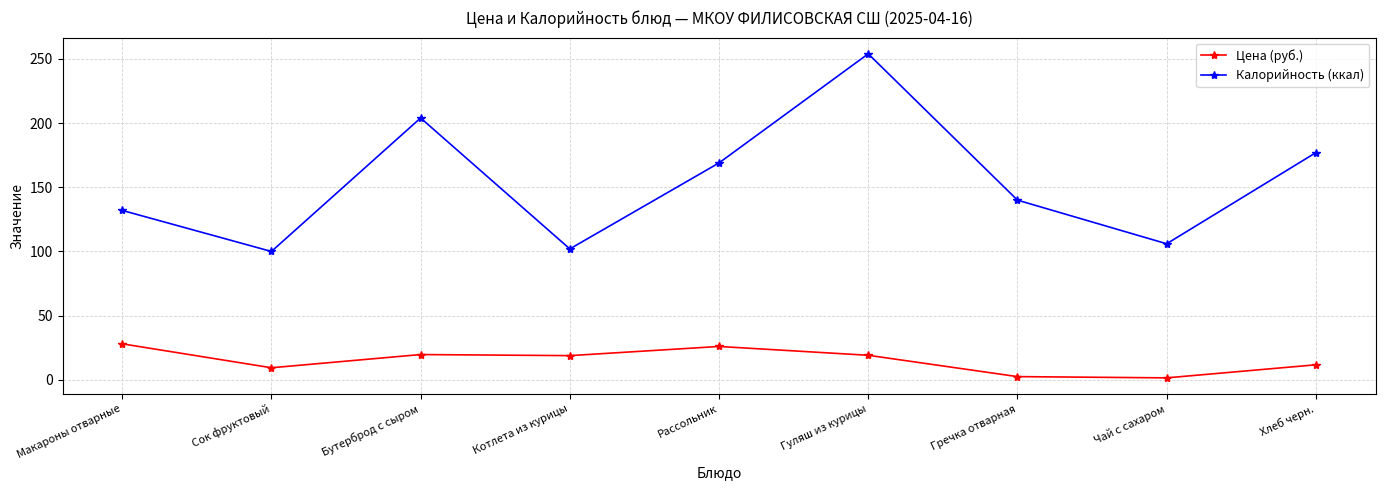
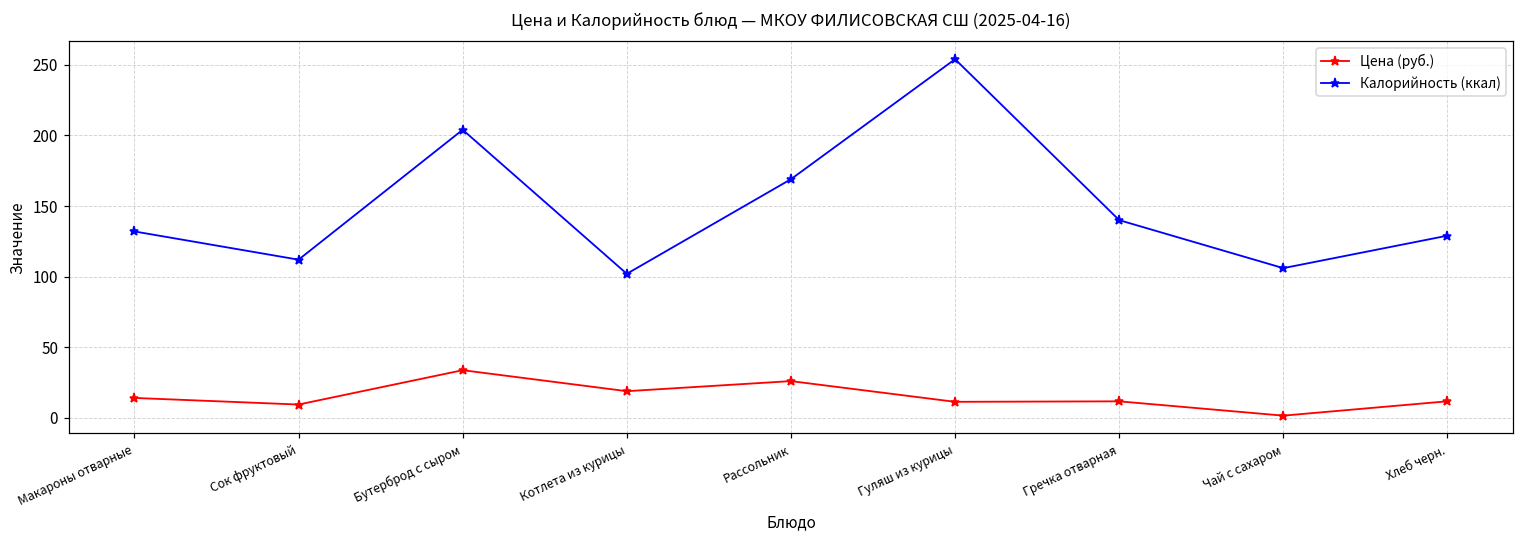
Цена (руб.), Макароны отварные: 28 -> 14
Калорийность (ккал), Сок фруктовый: 100 -> 112
Цена (руб.), Бутерброд с сыром: 20 -> 34
Цена (руб.), Гуляш из курицы: 19 -> 11
Цена (руб.), Гречка отварная: 3 -> 12
Калорийность (ккал), Хлеб черн.: 177 -> 129
